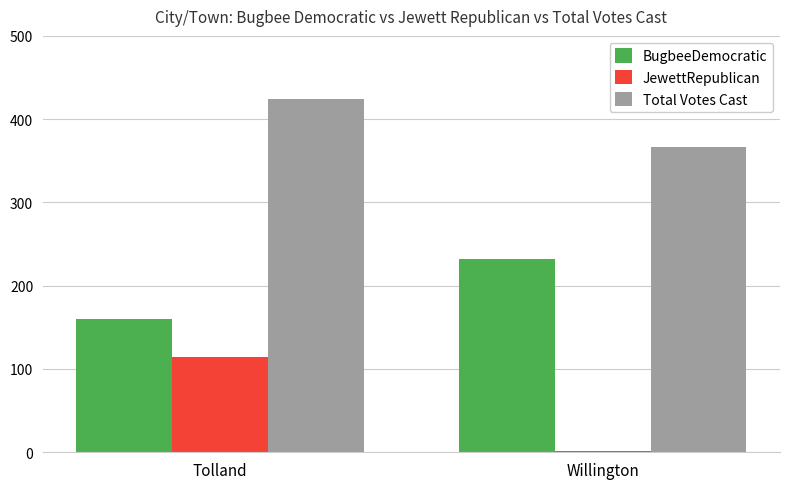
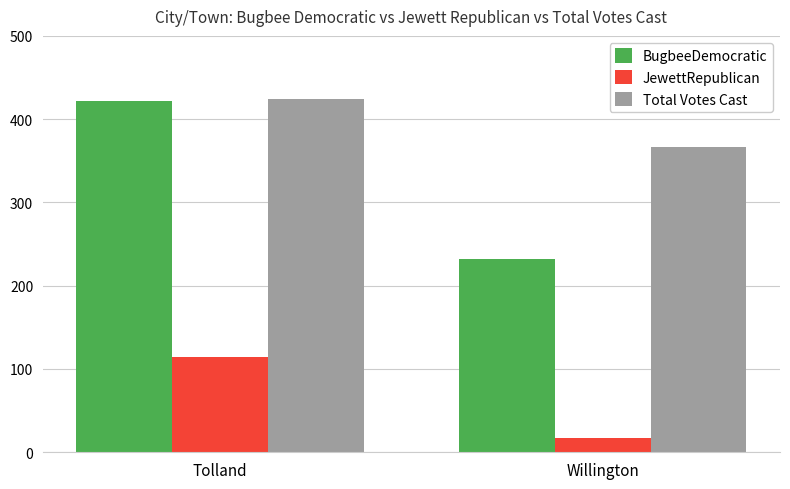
BugbeeDemocratic, Tolland: 160 -> 420
JewettRepublican, Willington: 0 -> 20
